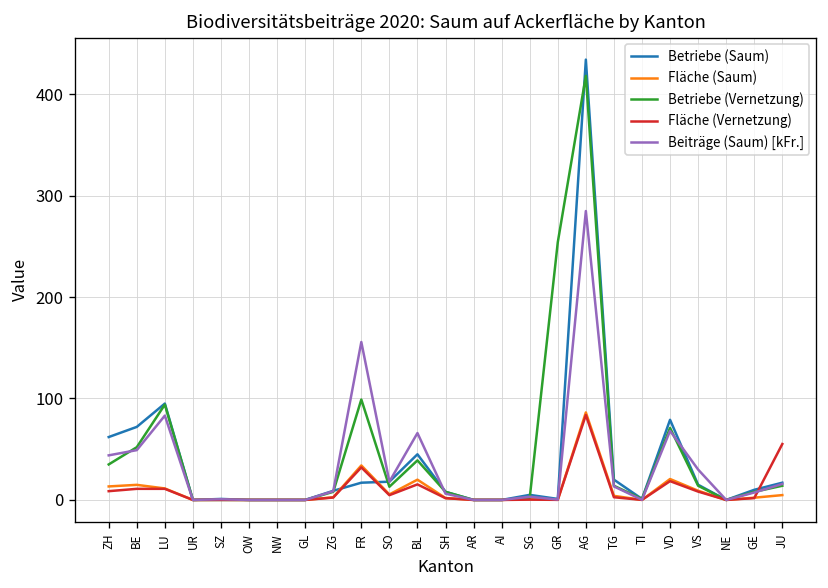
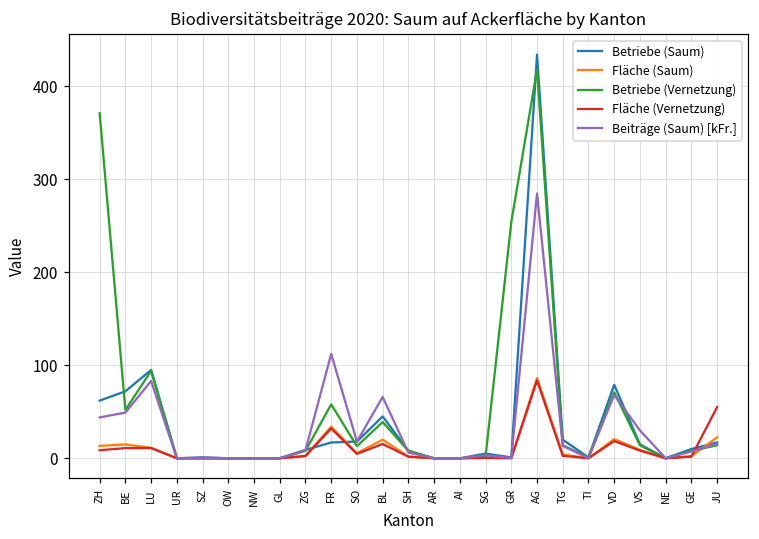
Betriebe (Vernetzung), ZH: 40 -> 370
Betriebe (Vernetzung), FR: 100 -> 60
Beiträge (Saum) [kFr.], FR: 160 -> 110
Fläche (Saum), JU: 0 -> 20
